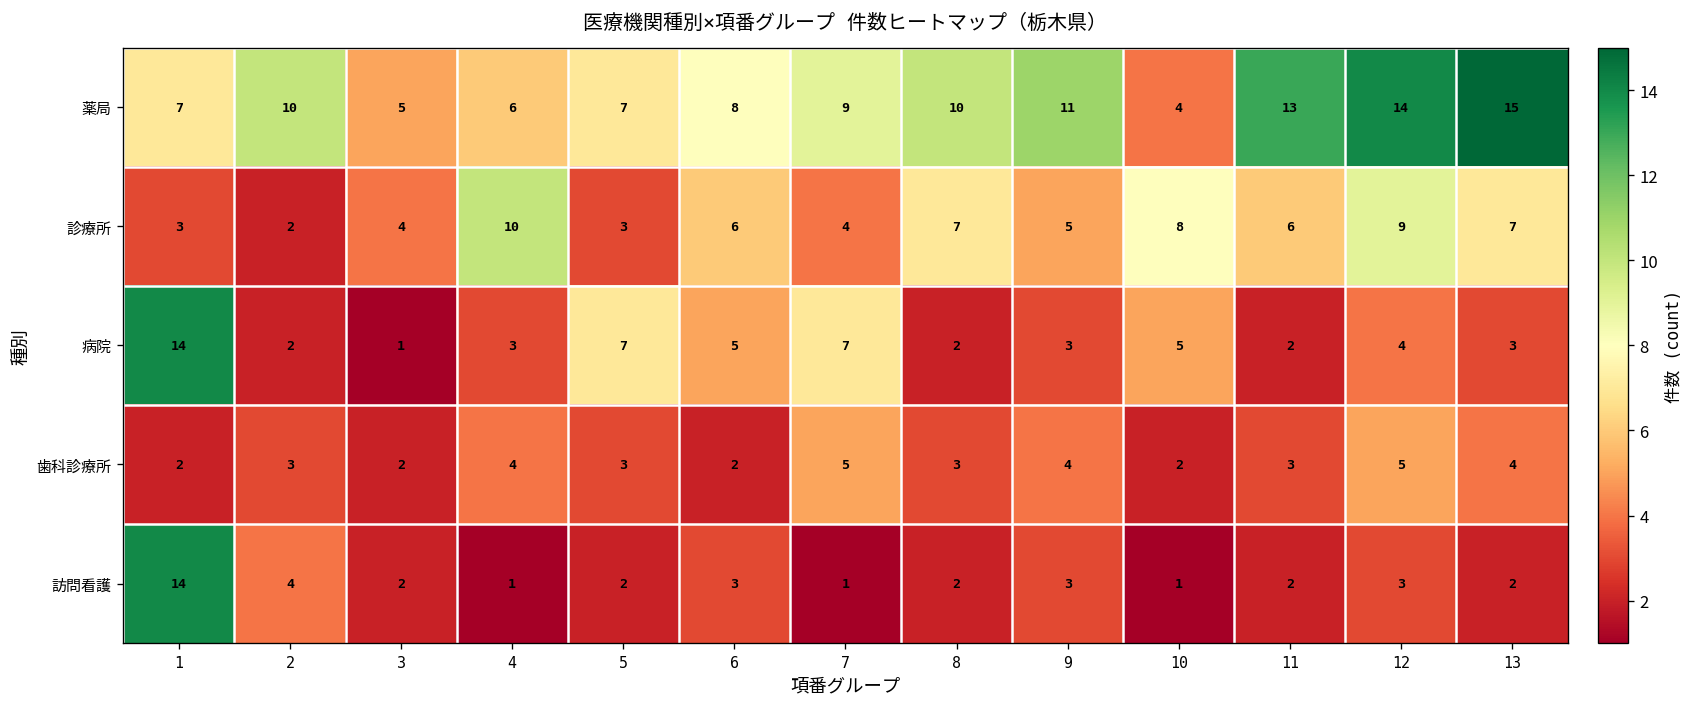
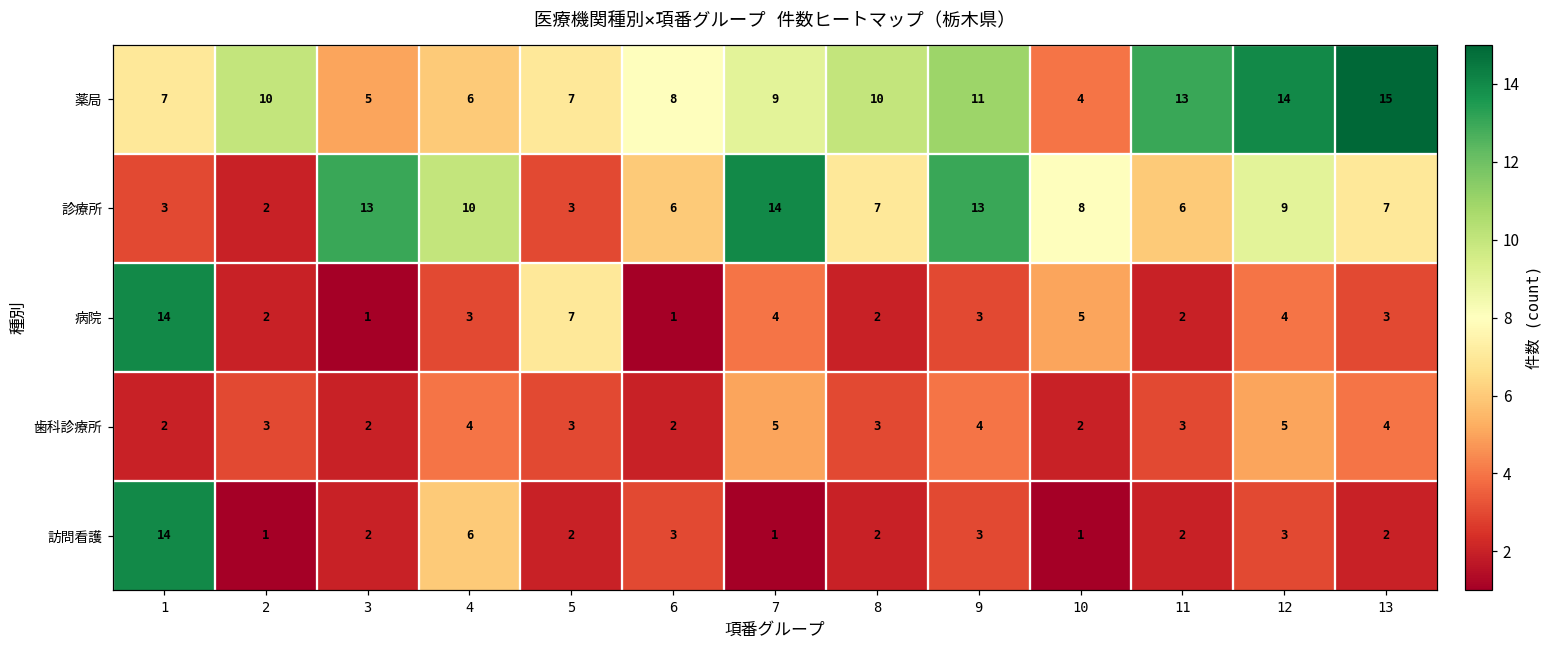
診療所, 3: 4 -> 13
診療所, 7: 4 -> 14
診療所, 9: 5 -> 13
病院, 6: 5 -> 1
病院, 7: 7 -> 4
訪問看護, 2: 4 -> 1
訪問看護, 4: 1 -> 6
